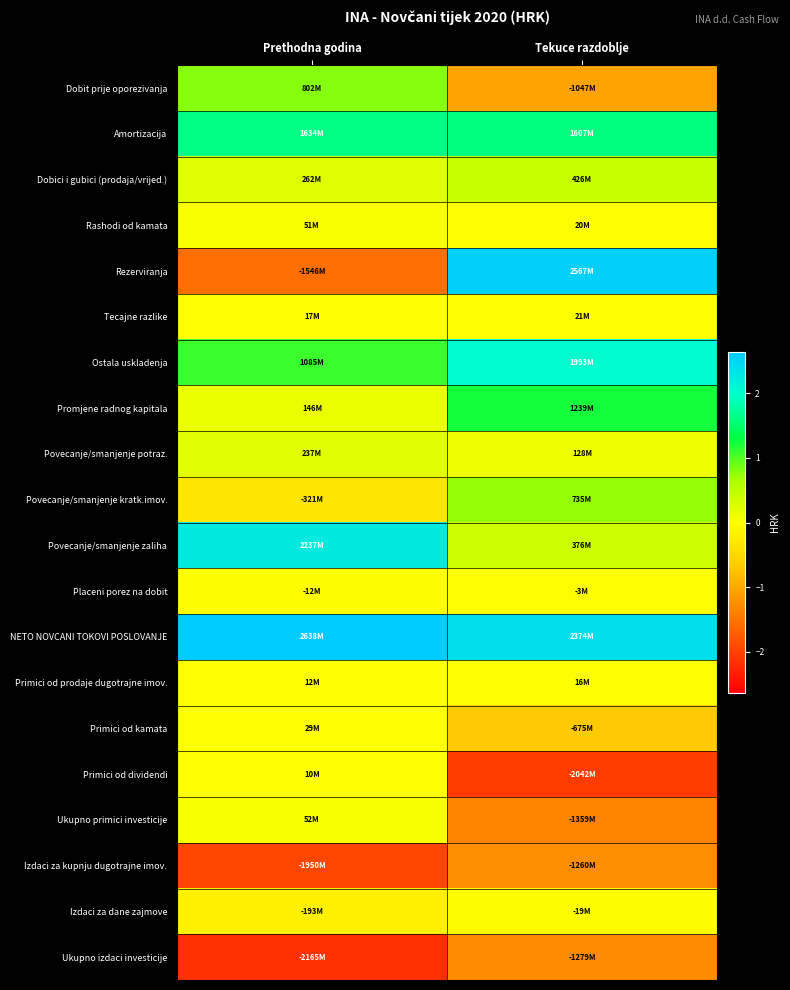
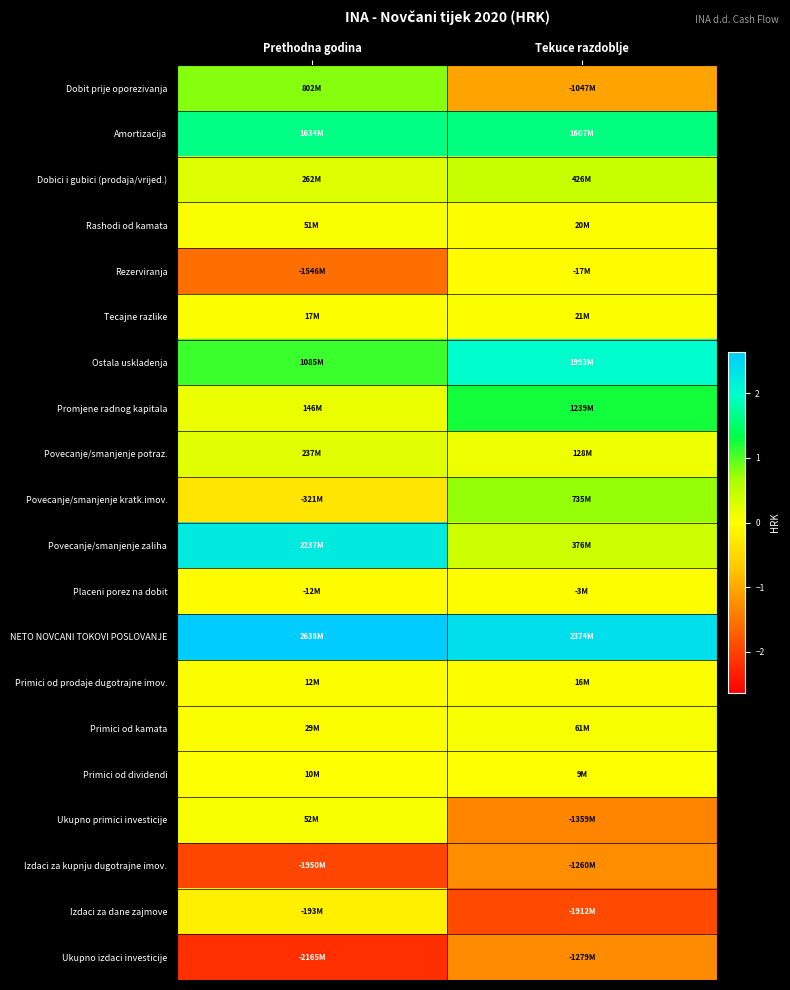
Rezerviranja, Tekuce razdoblje: 2567M -> -17M
Primici od kamata, Tekuce razdoblje: -675M -> 61M
Primici od dividendi, Tekuce razdoblje: -2042M -> 9M
Izdaci za dane zajmove, Tekuce razdoblje: -19M -> -1912M
